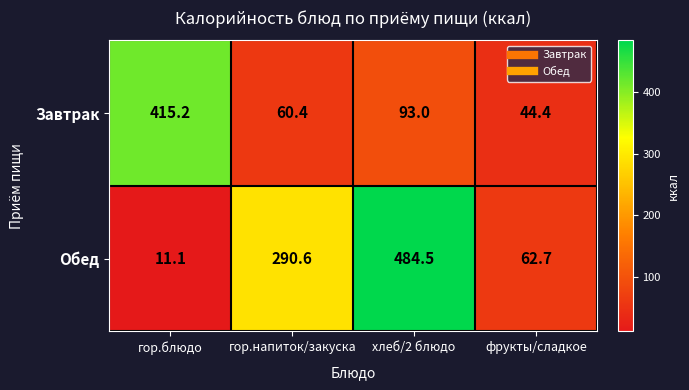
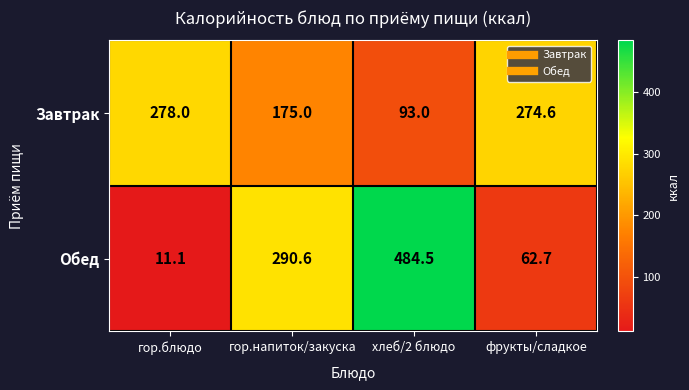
Завтрак, гор.блюдо: 415.2 -> 278.0
Завтрак, гор.напиток/закуска: 60.4 -> 175.0
Завтрак, фрукты/сладкое: 44.4 -> 274.6
